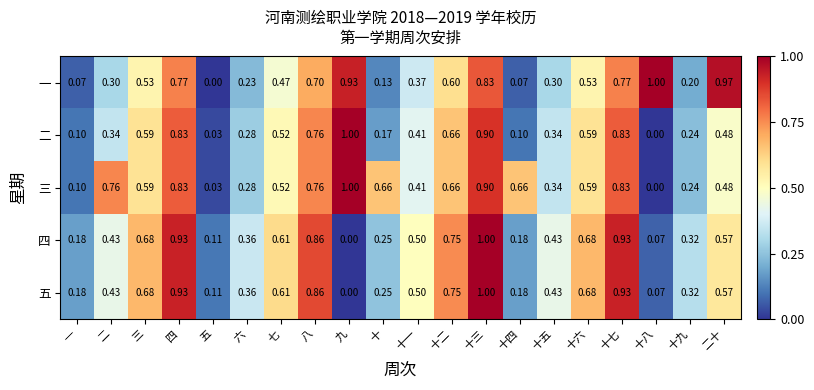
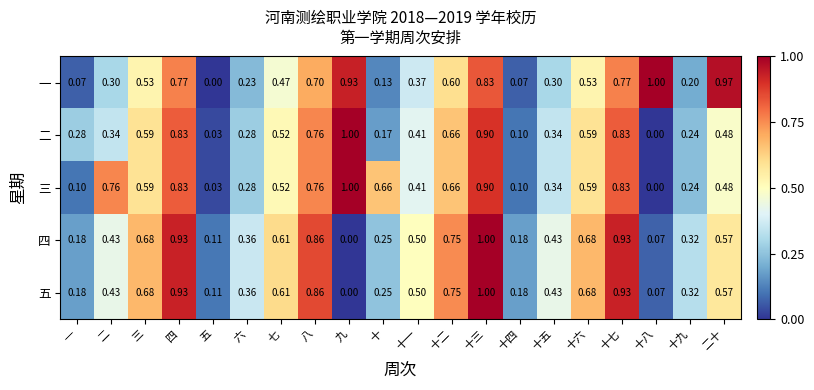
二, 一: 0.10 -> 0.28
三, 十四: 0.66 -> 0.10
